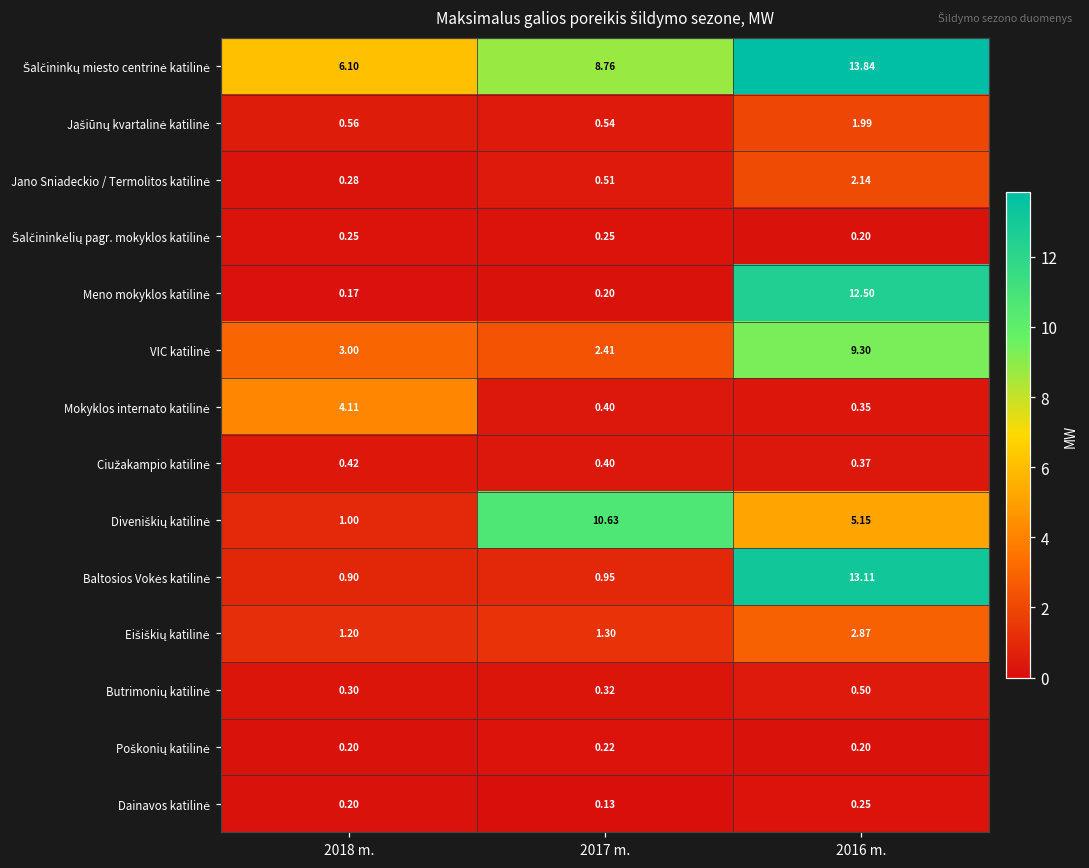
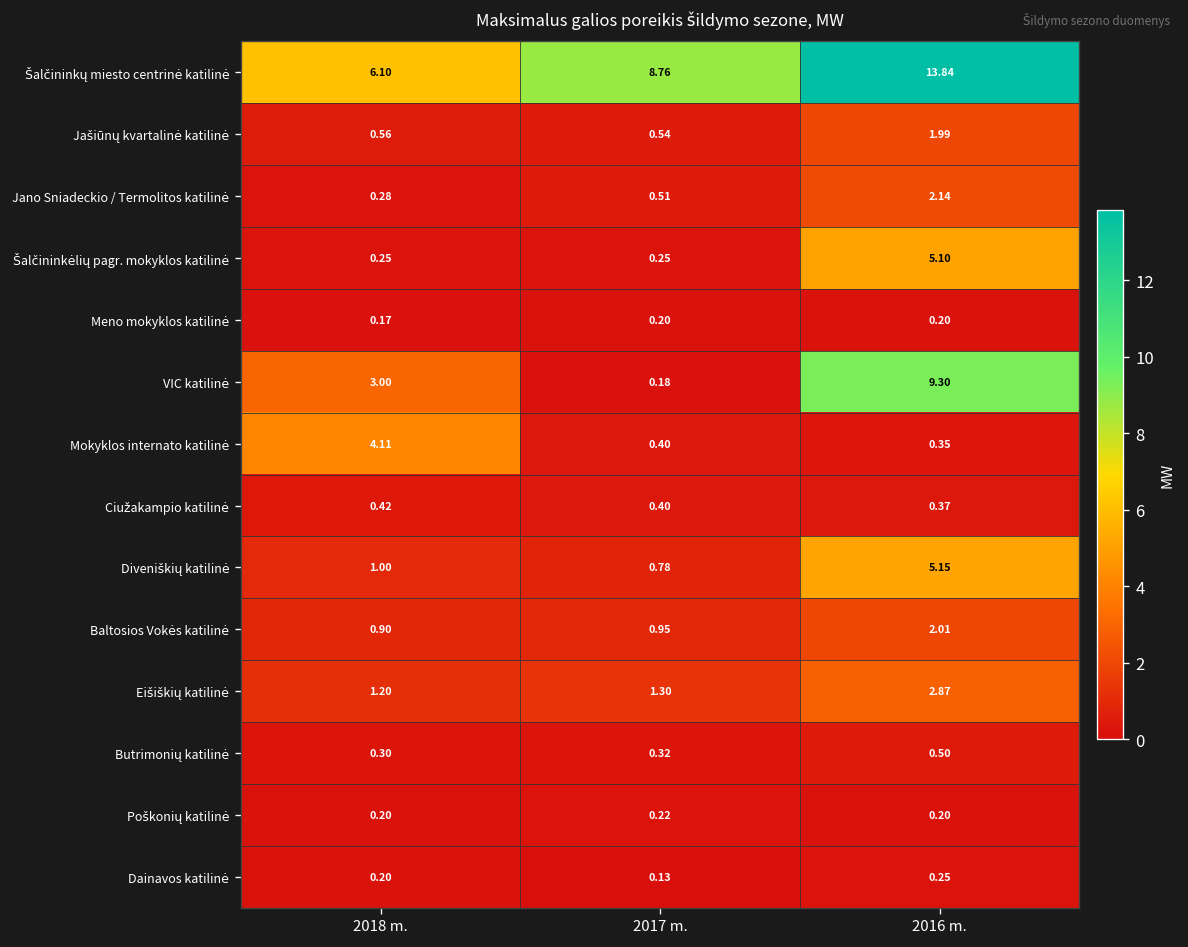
Šalčininkėlių pagr. mokyklos katilinė, 2016 m.: 0.20 -> 5.10
Meno mokyklos katilinė, 2016 m.: 12.50 -> 0.20
VIC katilinė, 2017 m.: 2.41 -> 0.18
Diveniškių katilinė, 2017 m.: 10.63 -> 0.78
Baltosios Vokės katilinė, 2016 m.: 13.11 -> 2.01
